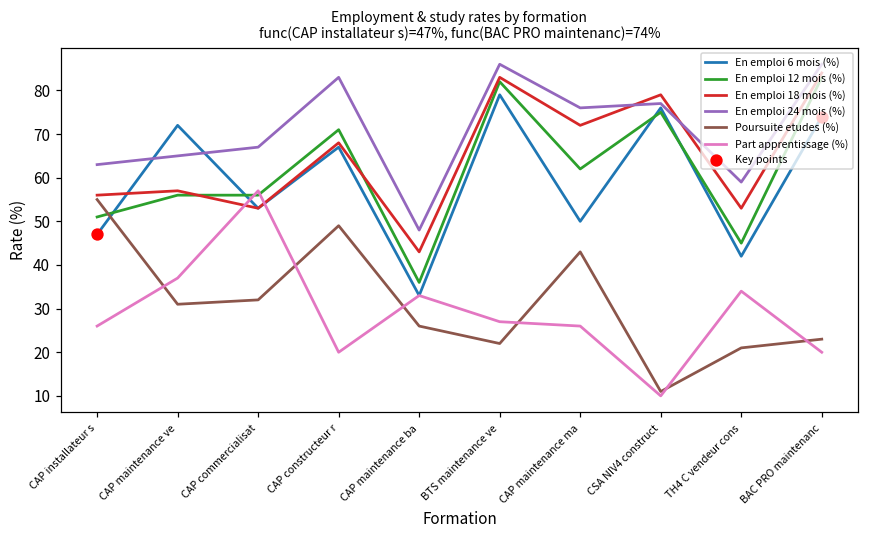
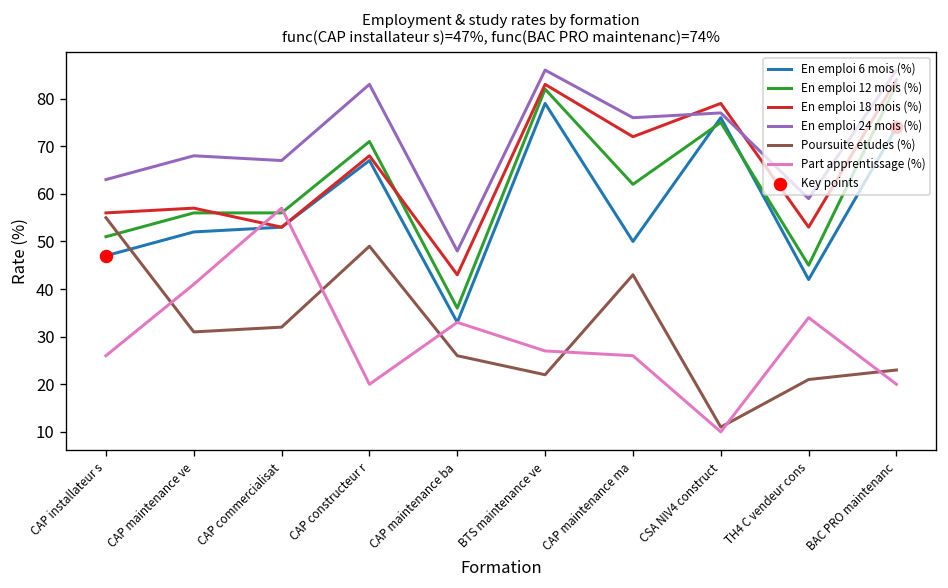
En emploi 6 mois (%), CAP maintenance ve: 72 -> 52
En emploi 24 mois (%), CAP maintenance ve: 65 -> 68
Part apprentissage (%), CAP maintenance ve: 37 -> 41
